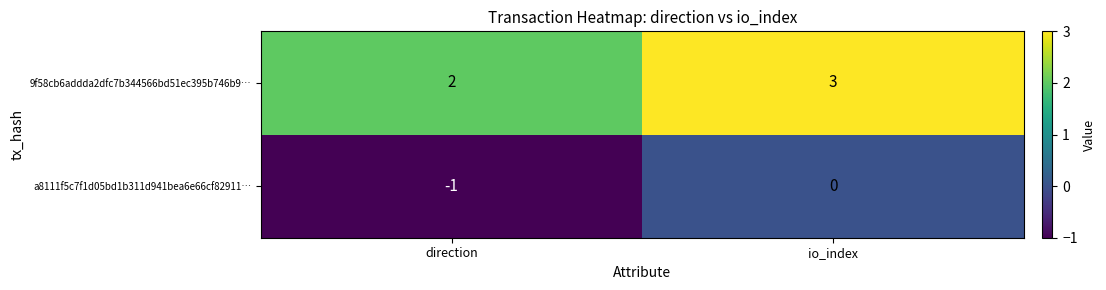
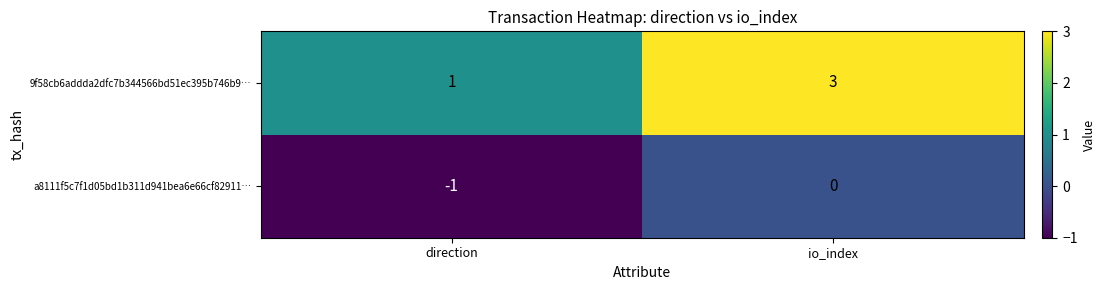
9f58cb6addda2dfc7b344566bd51ec395b746b9…, direction: 2 -> 1
